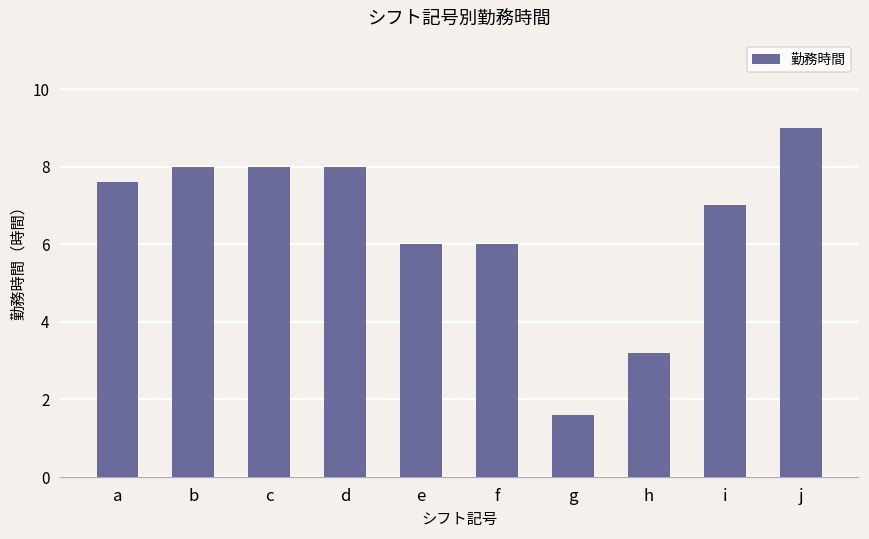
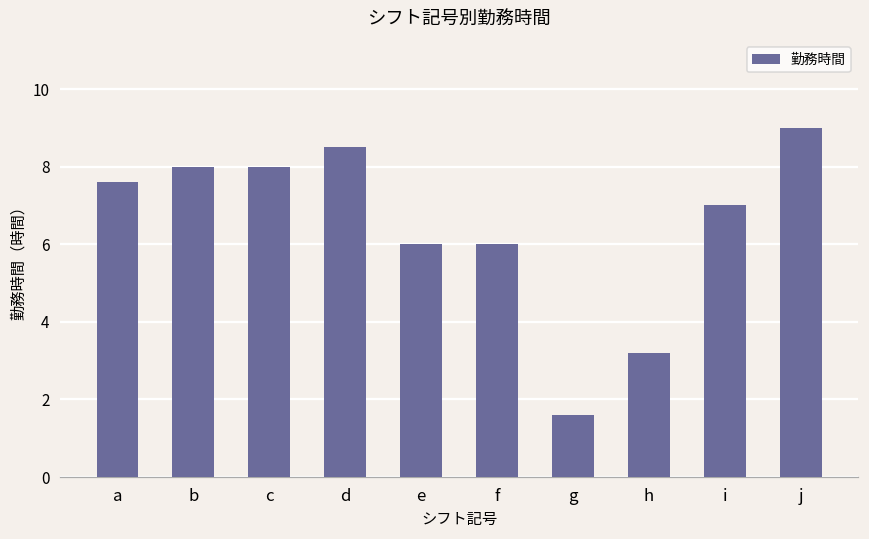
d: 8.0 -> 8.5
